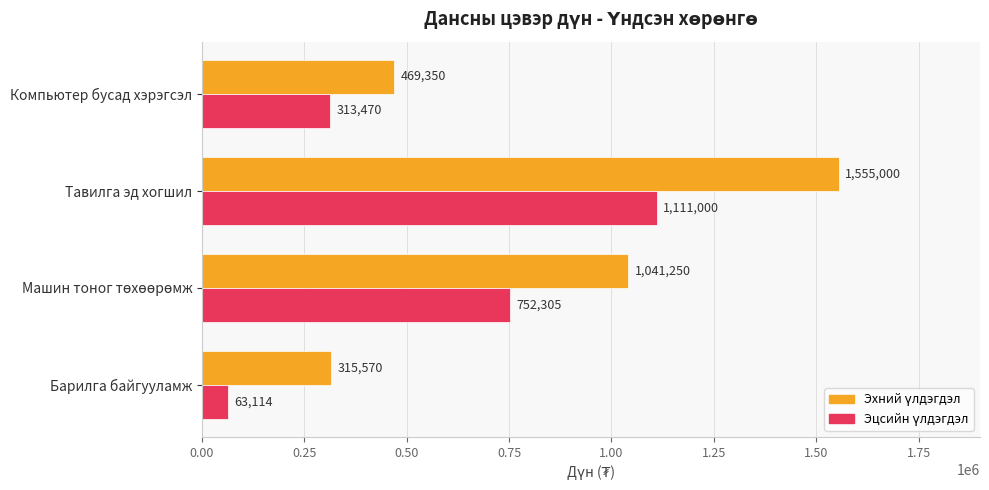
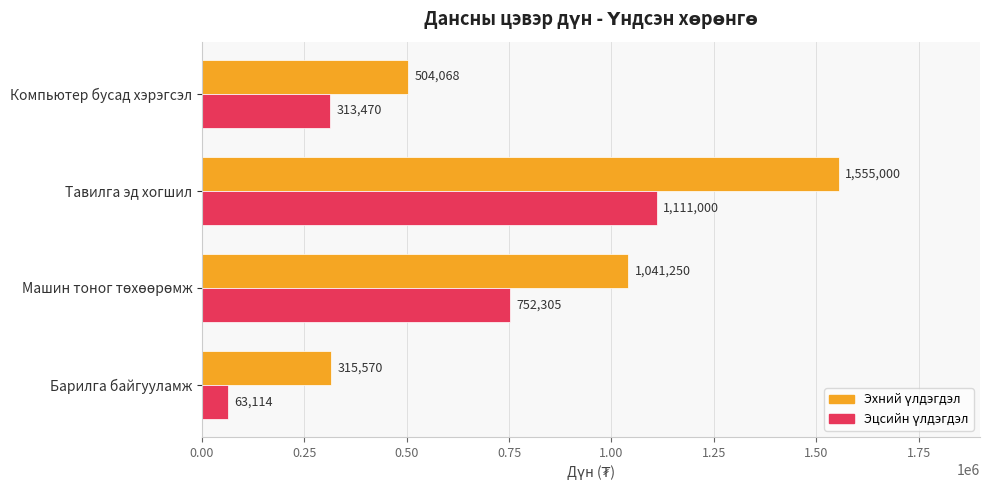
Эхний үлдэгдэл, Компьютер бусад хэрэгсэл: 469,350 -> 504,068
